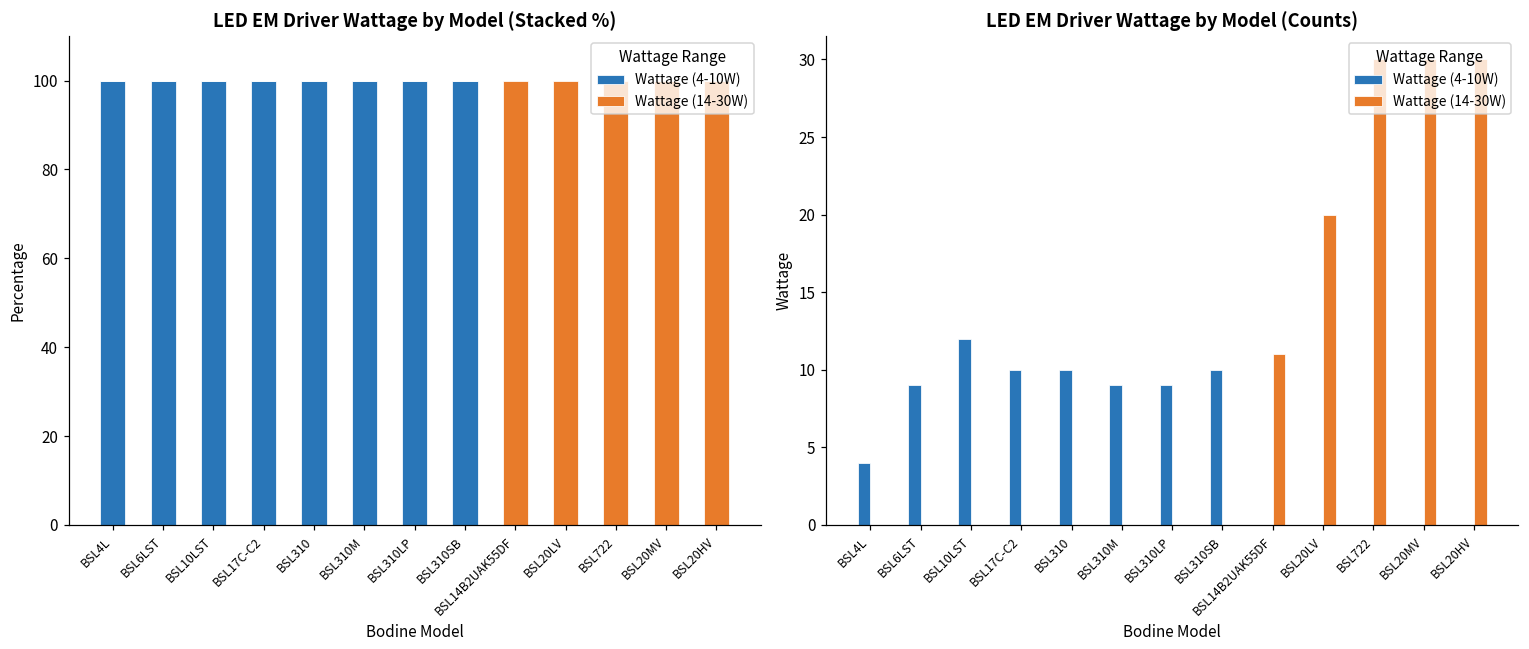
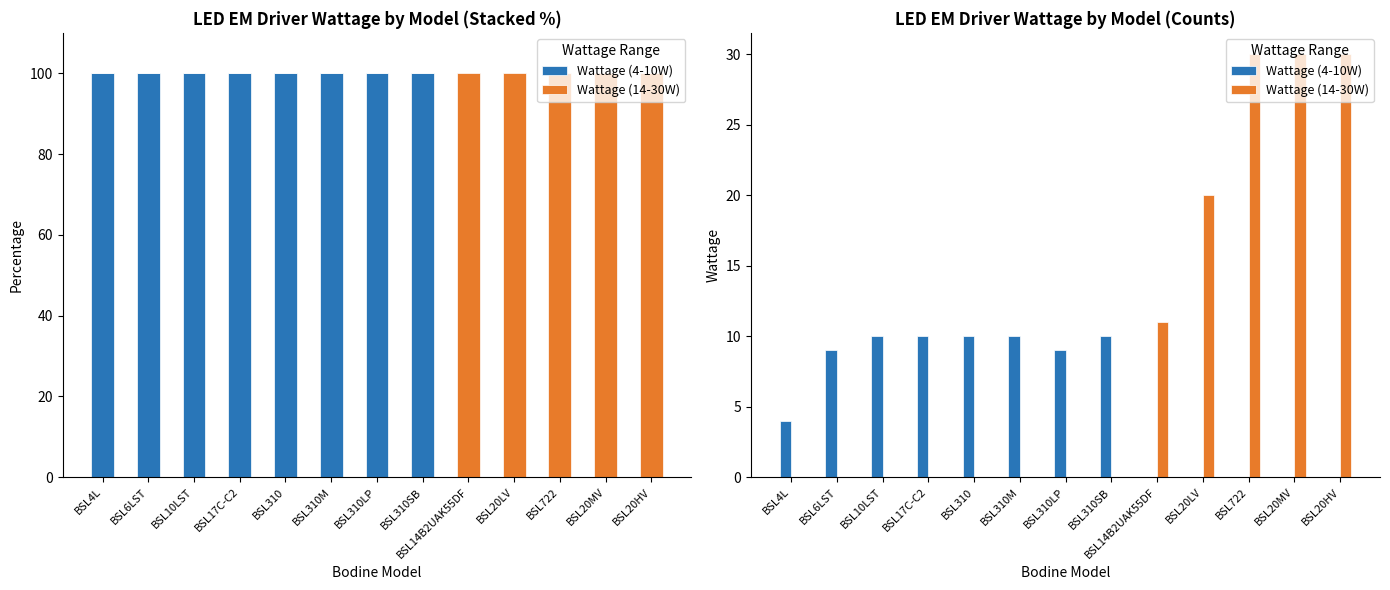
LED EM Driver Wattage by Model (Counts), Wattage (4-10W), BSL10LST: 12 -> 10
LED EM Driver Wattage by Model (Counts), Wattage (4-10W), BSL310M: 9 -> 10
